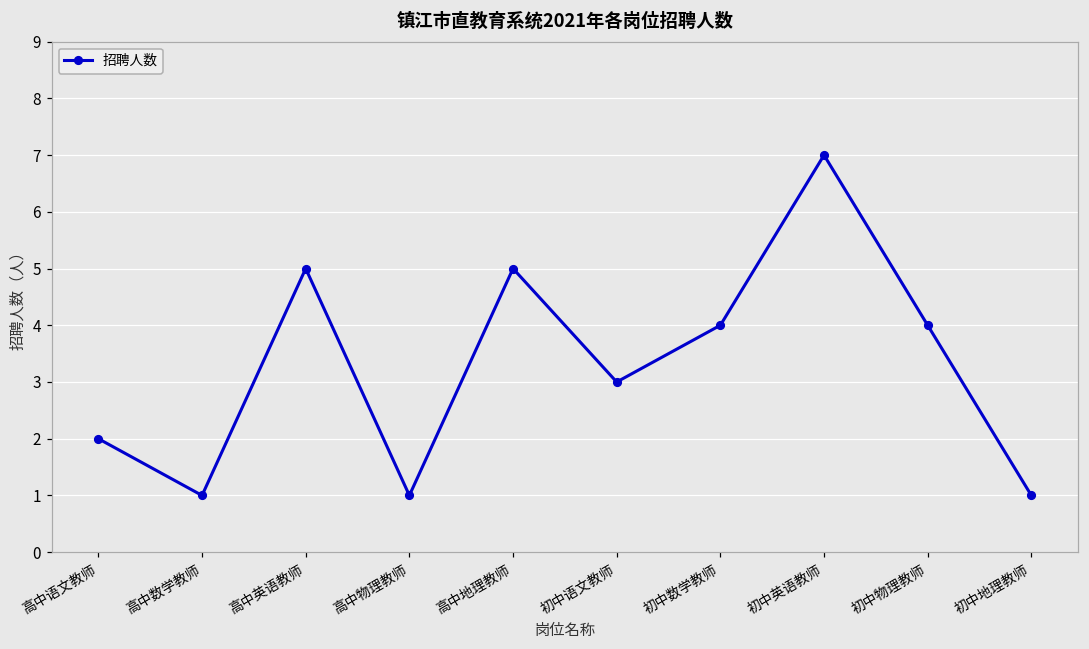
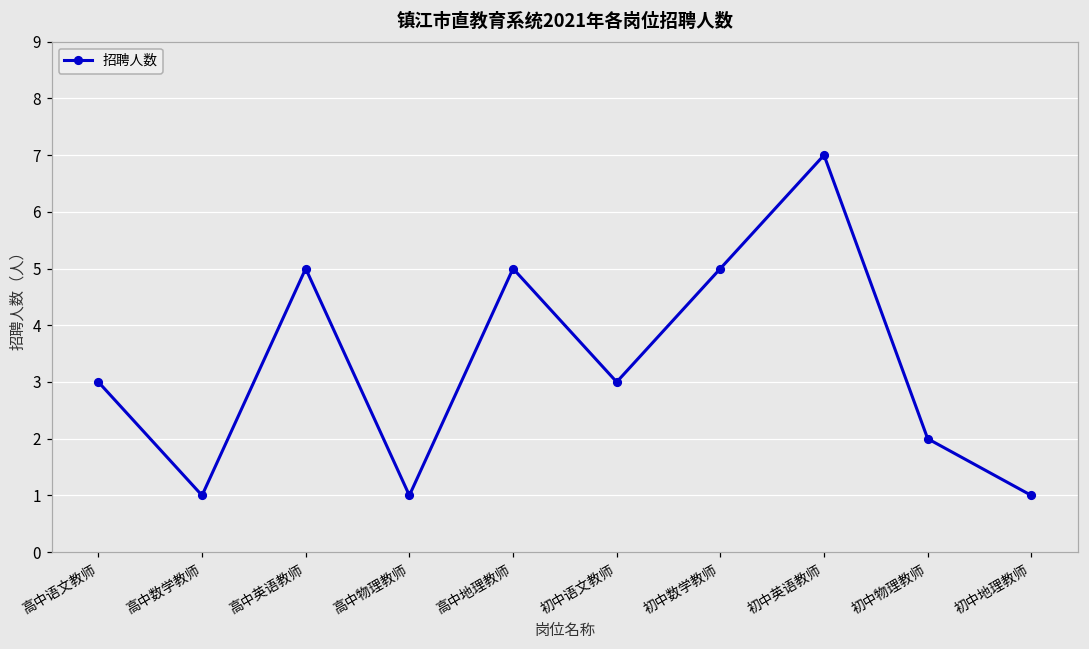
高中语文教师: 2 -> 3
初中数学教师: 4 -> 5
初中物理教师: 4 -> 2
